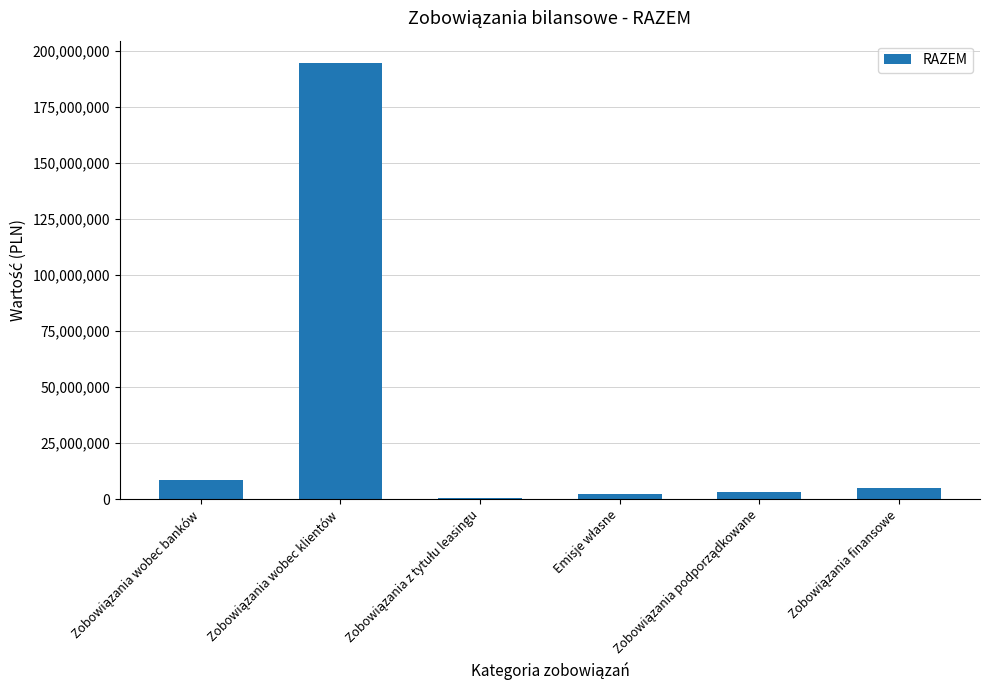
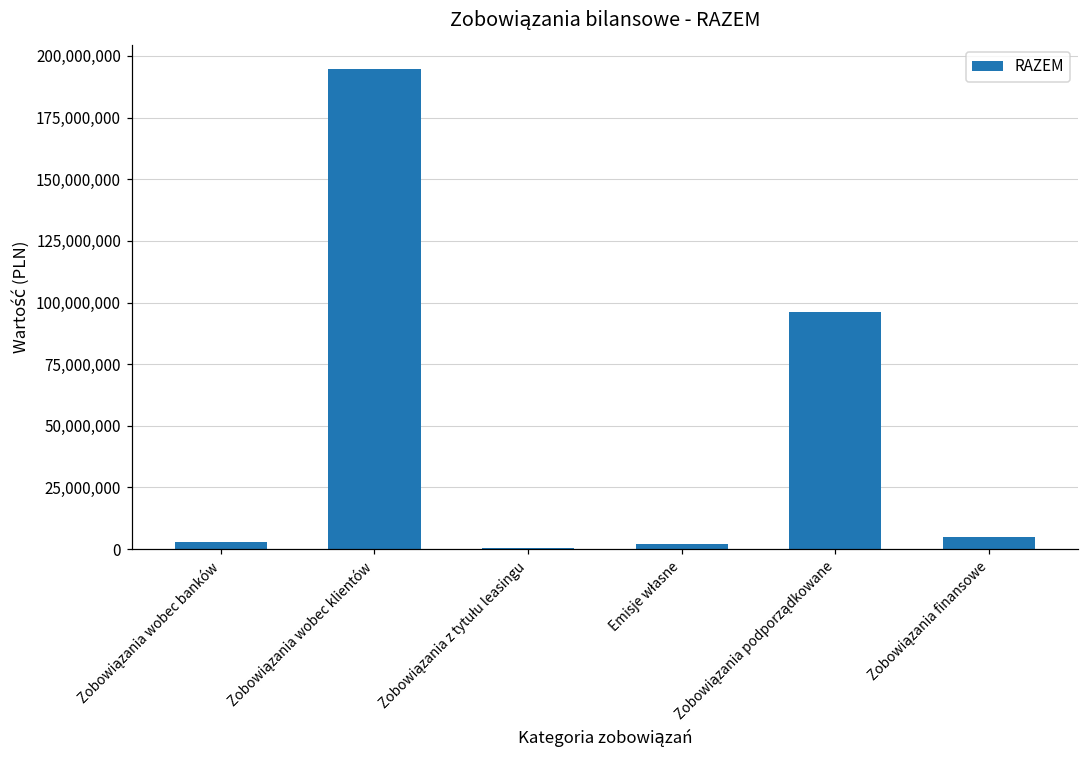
Zobowiązania wobec banków: 8,000,000 -> 3,000,000
Zobowiązania podporządkowane: 3,000,000 -> 96,000,000
